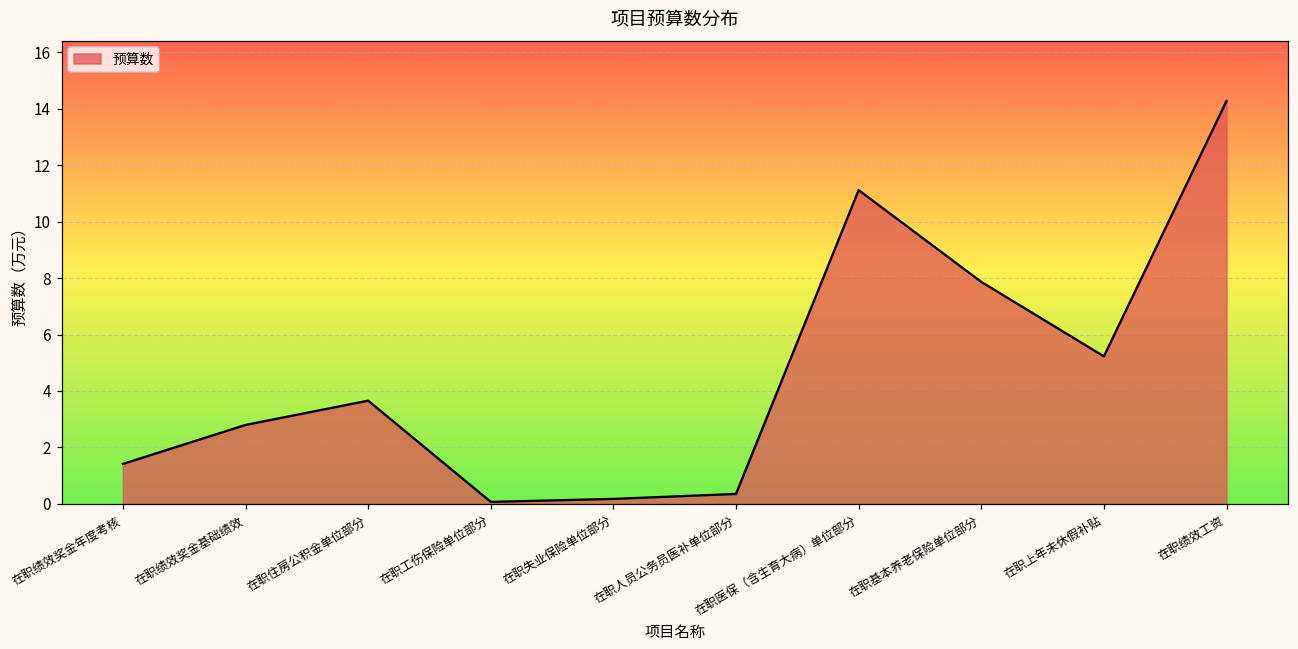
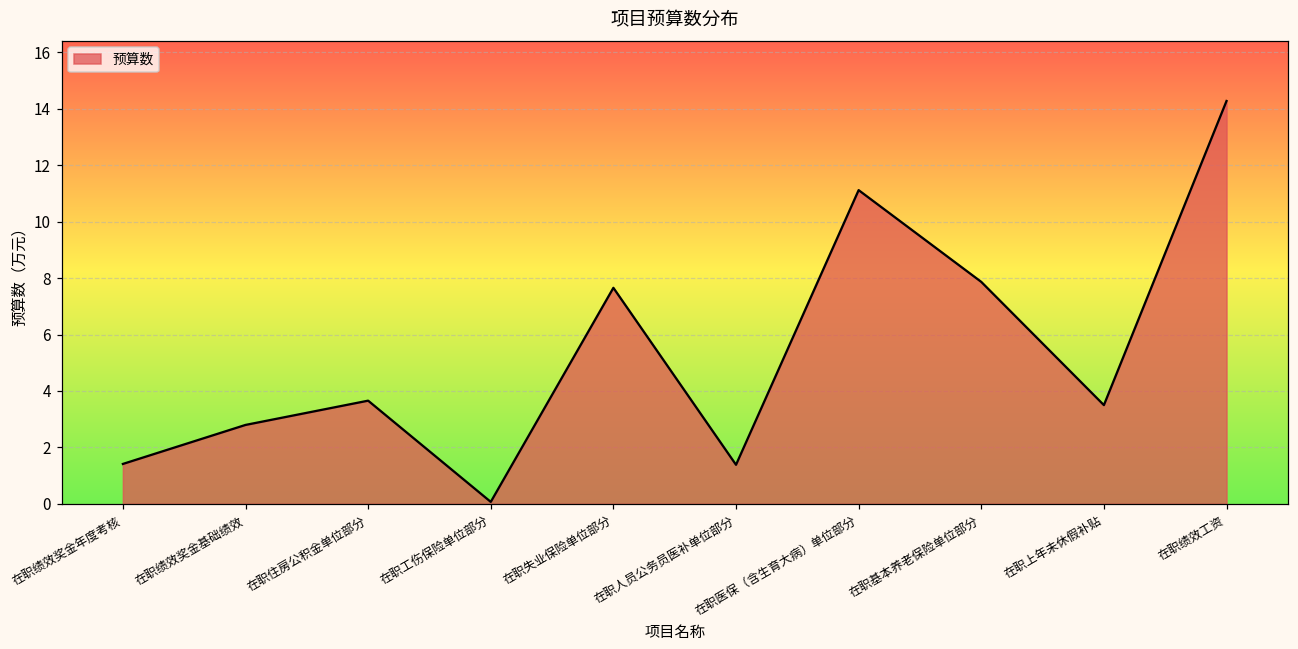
在职失业保险单位部分: 0.2 -> 7.7
在职人员公务员医补单位部分: 0.4 -> 1.4
在职上年未休假补贴: 5.2 -> 3.5
